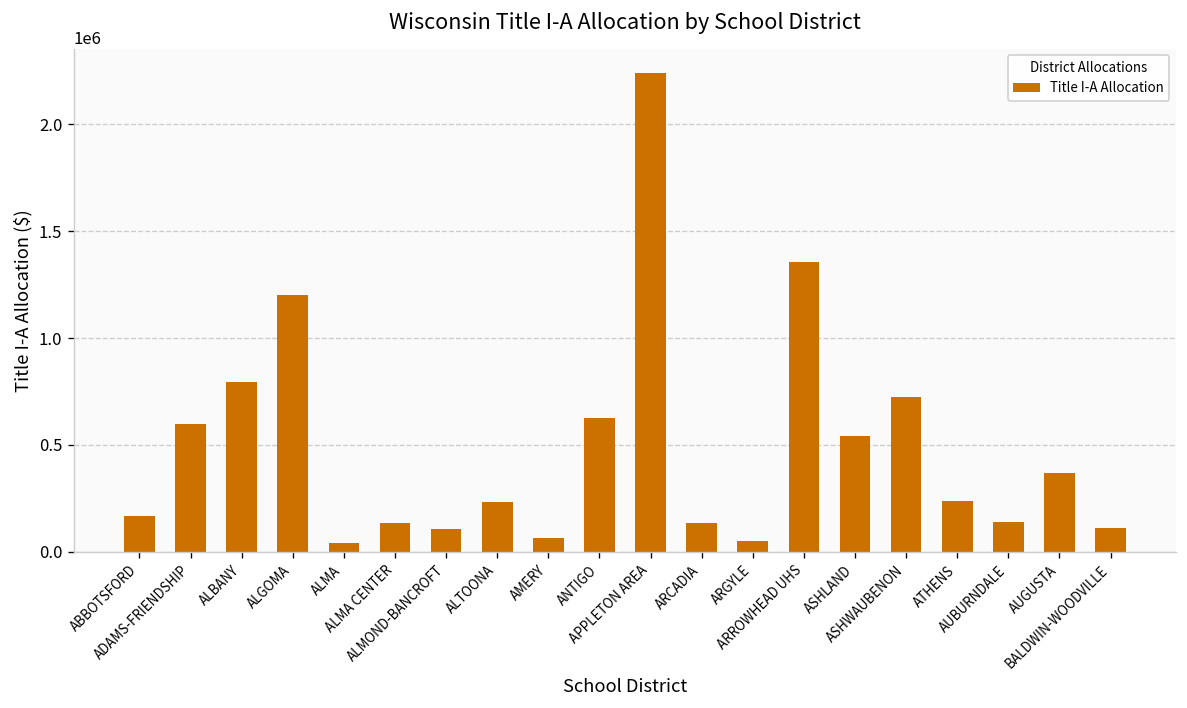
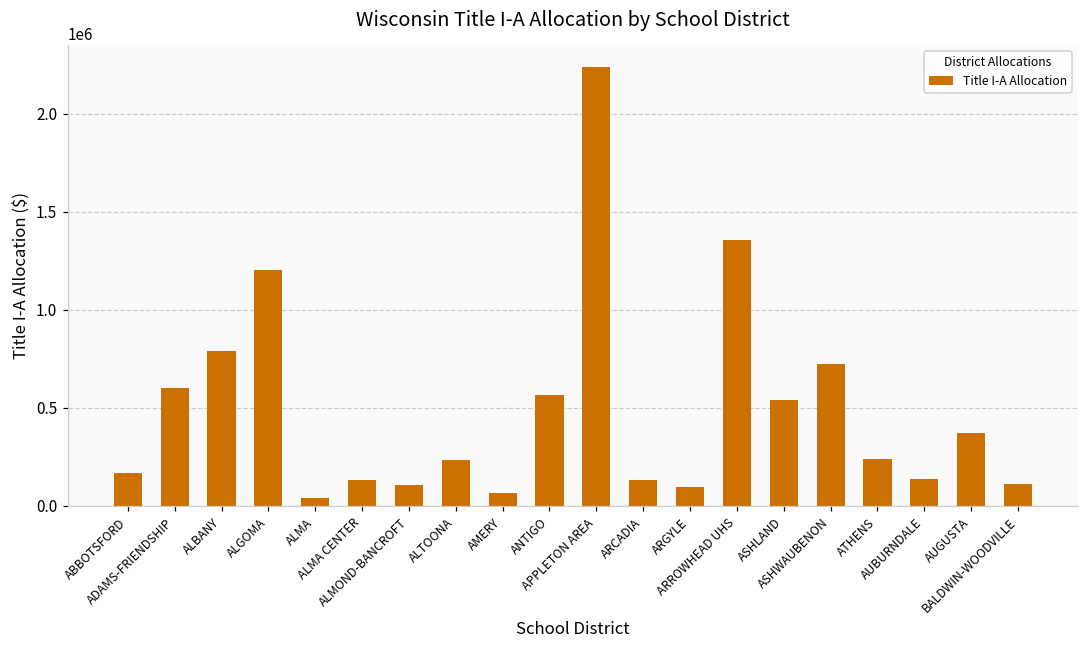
ANTIGO: 630000 -> 570000
ARGYLE: 50000 -> 100000
